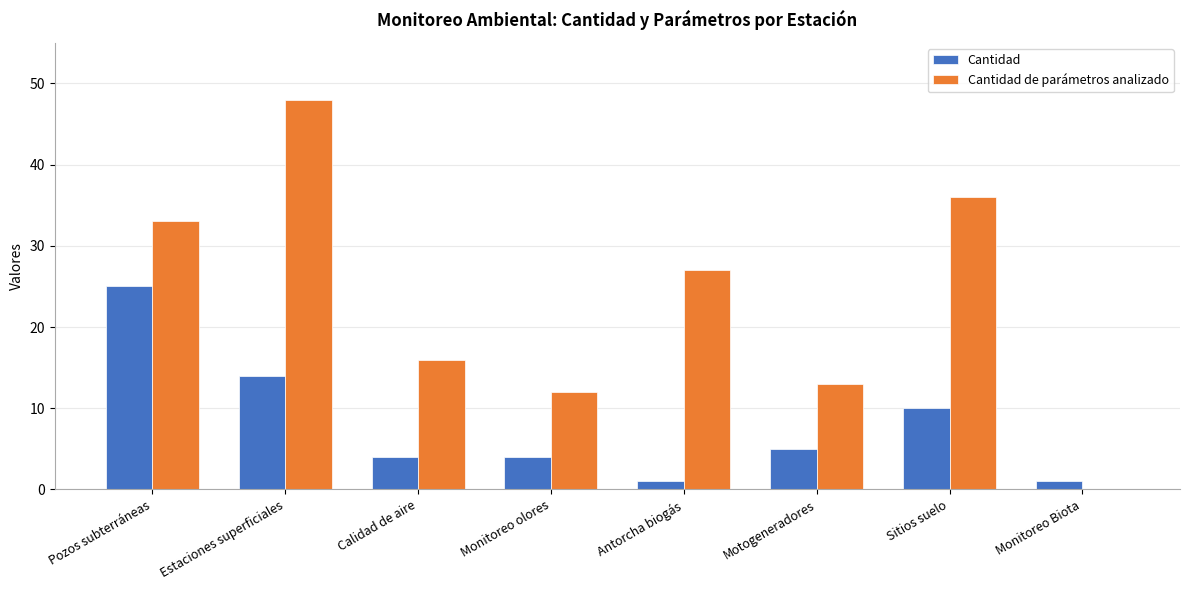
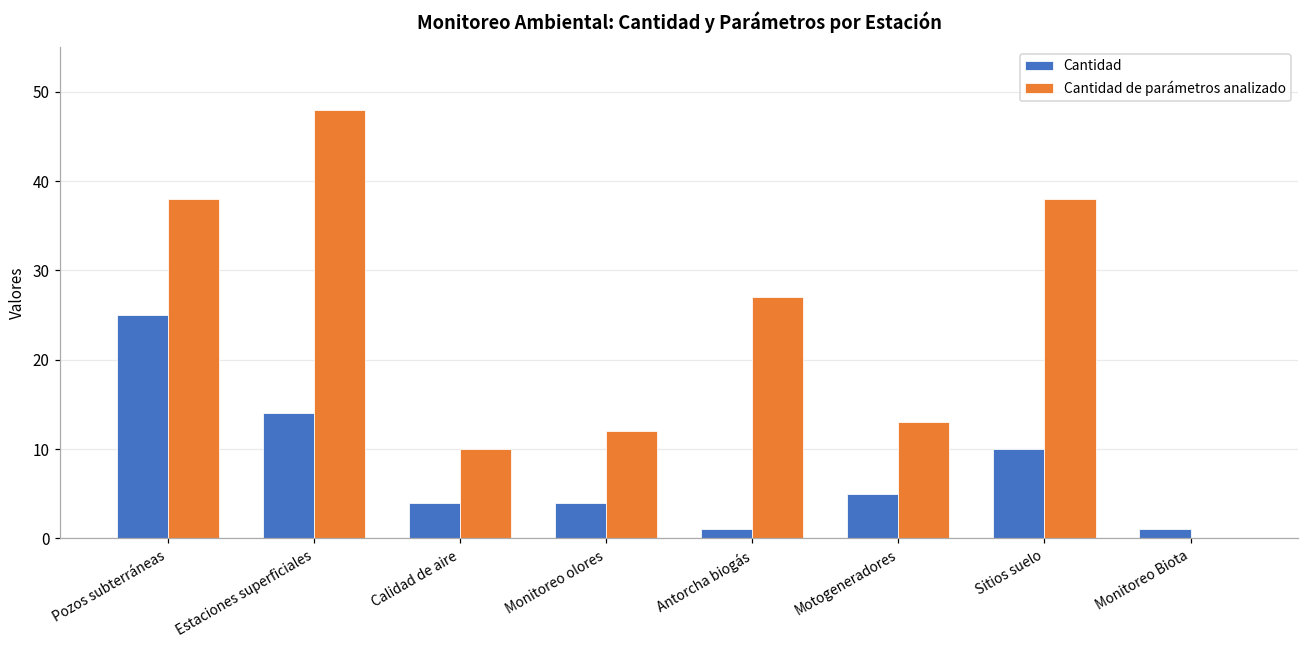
Cantidad de parámetros analizado, Pozos subterráneas: 33 -> 38
Cantidad de parámetros analizado, Calidad de aire: 16 -> 10
Cantidad de parámetros analizado, Sitios suelo: 36 -> 38
